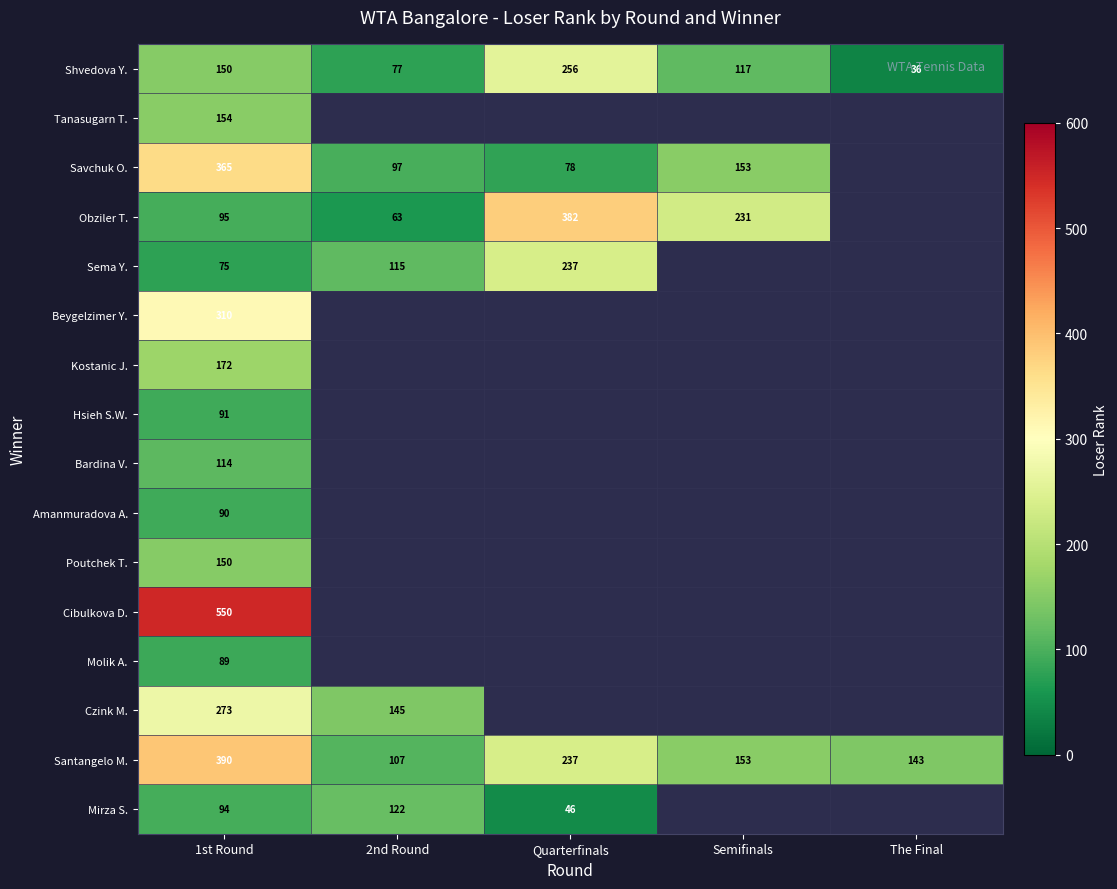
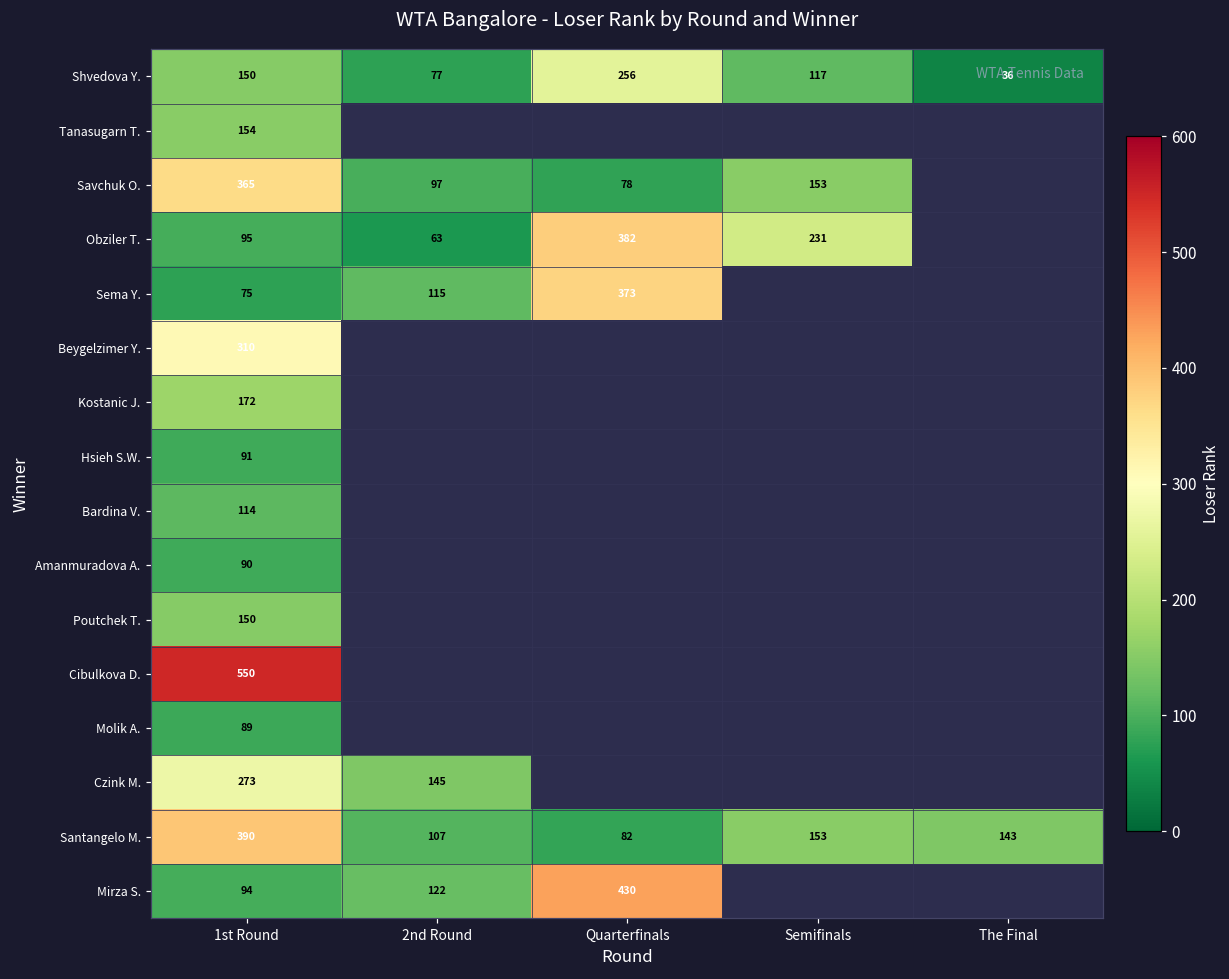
Sema Y., Quarterfinals: 237 -> 373
Santangelo M., Quarterfinals: 237 -> 82
Mirza S., Quarterfinals: 46 -> 430
